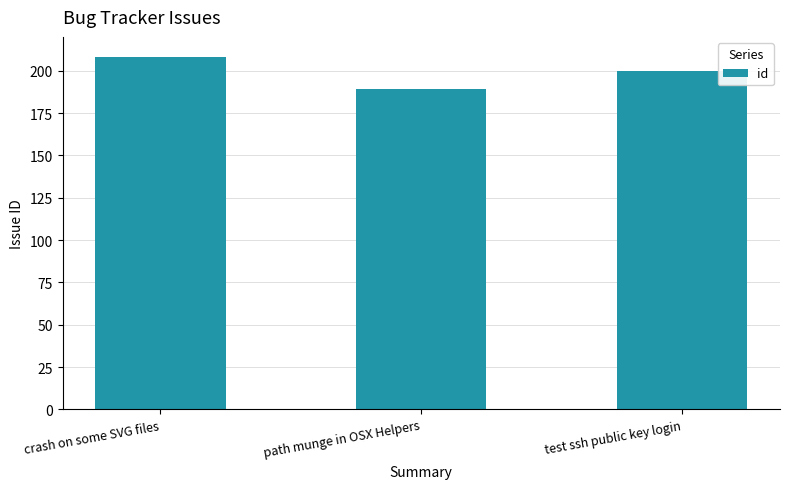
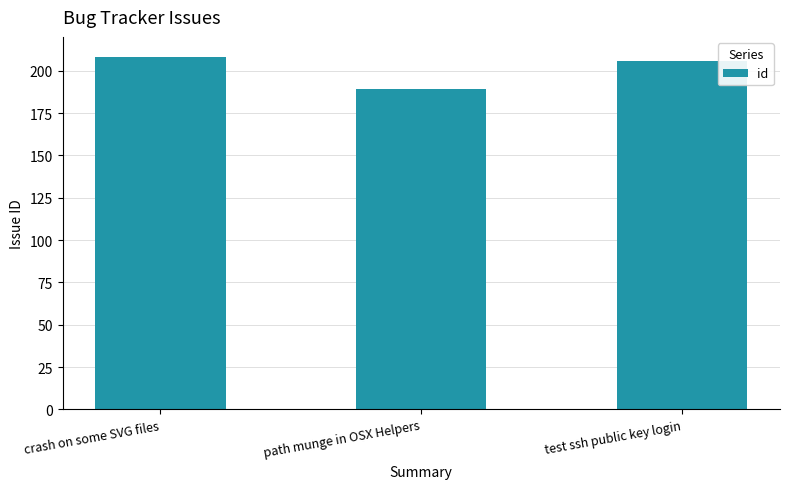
test ssh public key login: 200 -> 206
